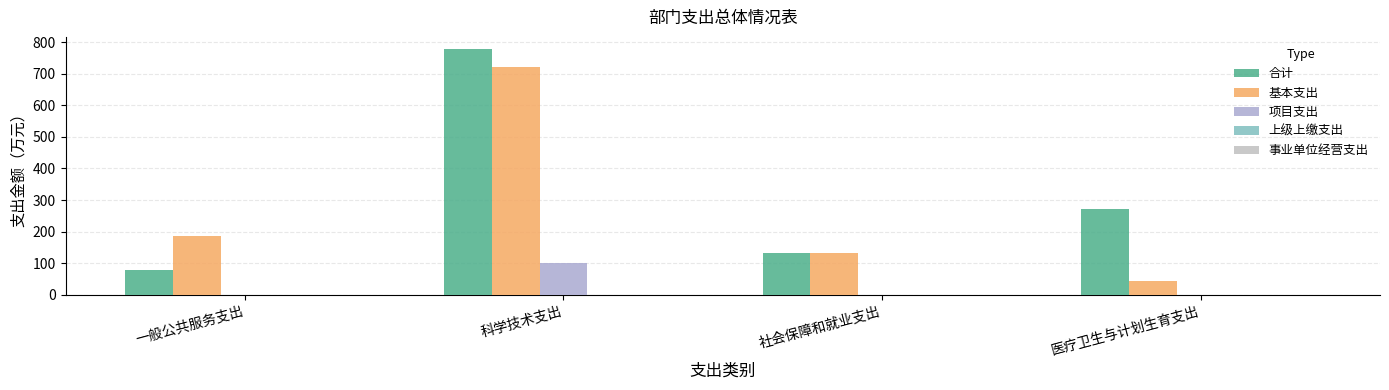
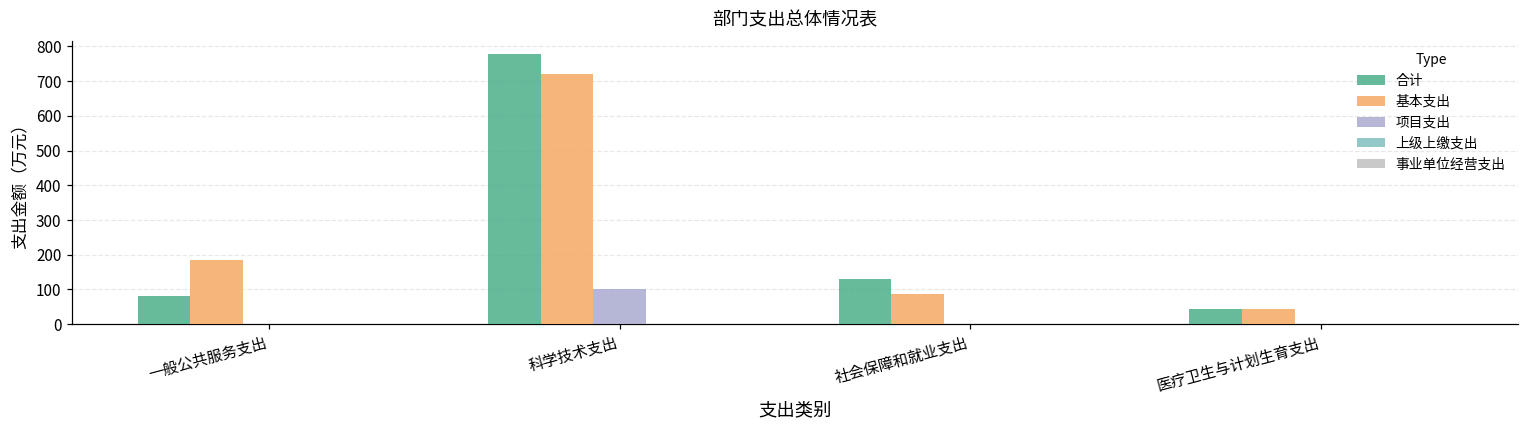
基本支出, 社会保障和就业支出: 130 -> 90
合计, 医疗卫生与计划生育支出: 270 -> 40
